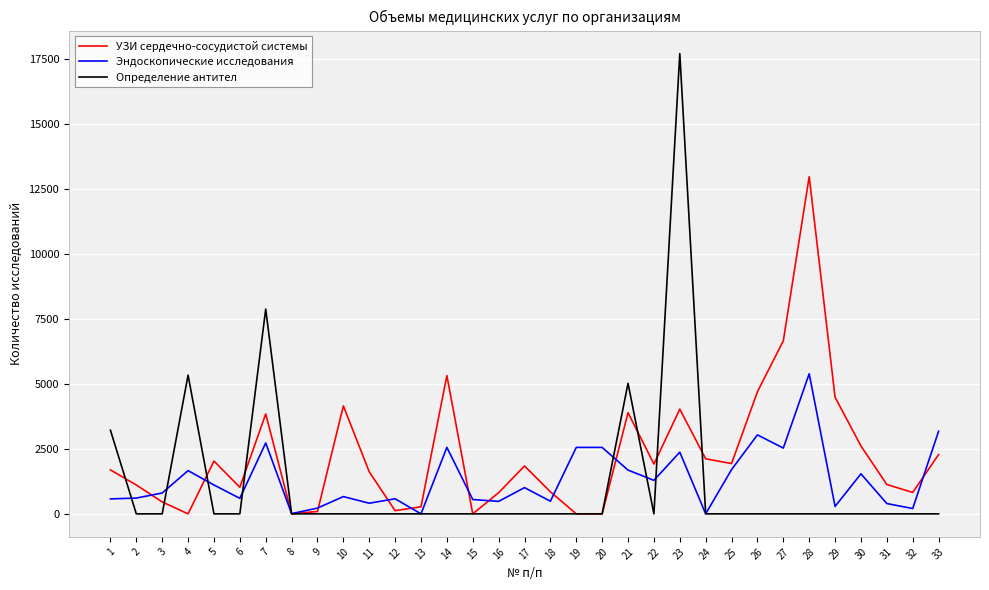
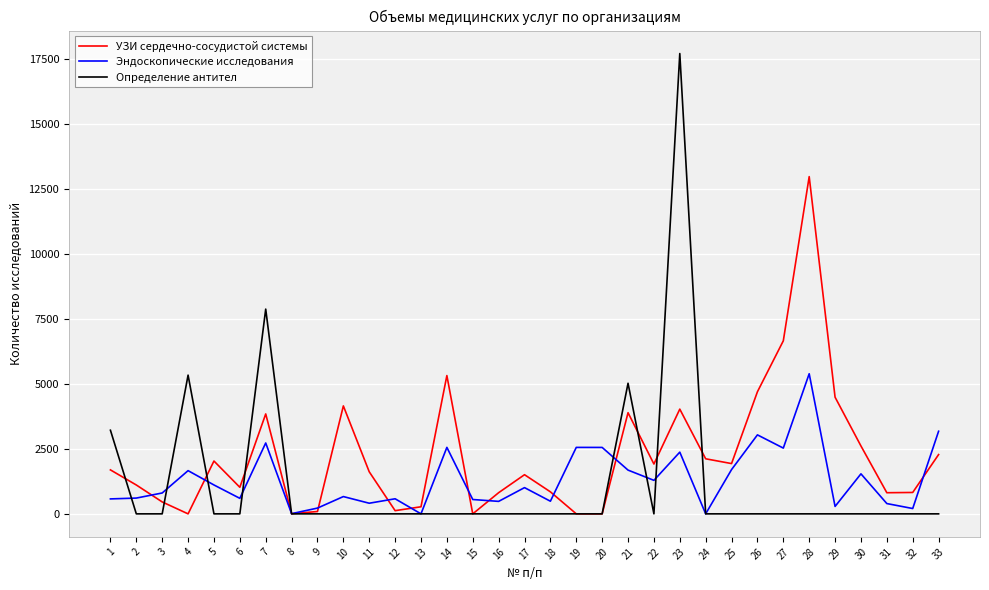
УЗИ сердечно-сосудистой системы, 17: 1800 -> 1500
УЗИ сердечно-сосудистой системы, 31: 1100 -> 800
